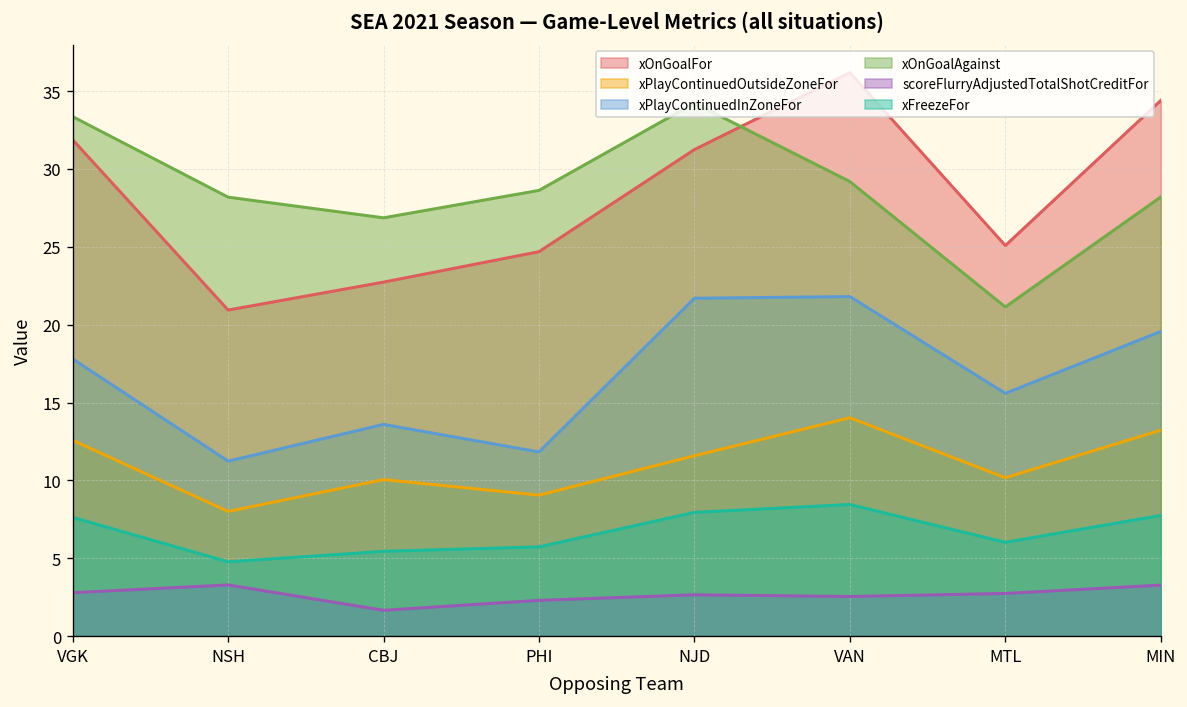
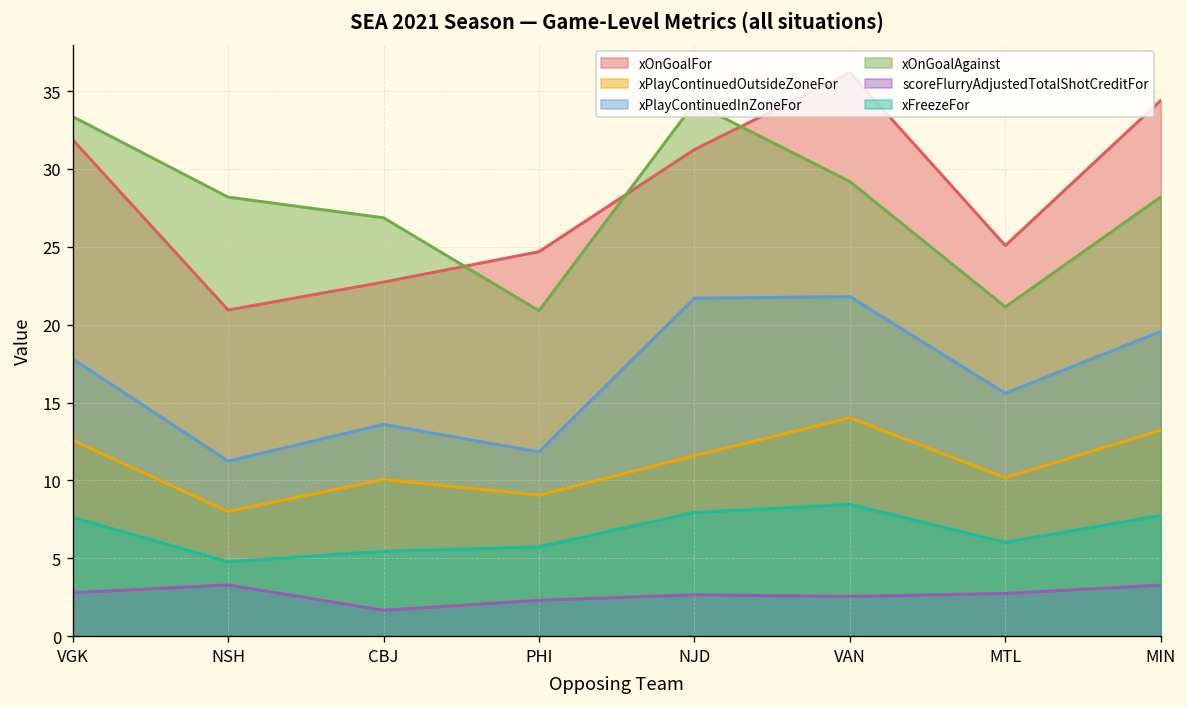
xOnGoalAgainst, PHI: 28.6 -> 20.9
